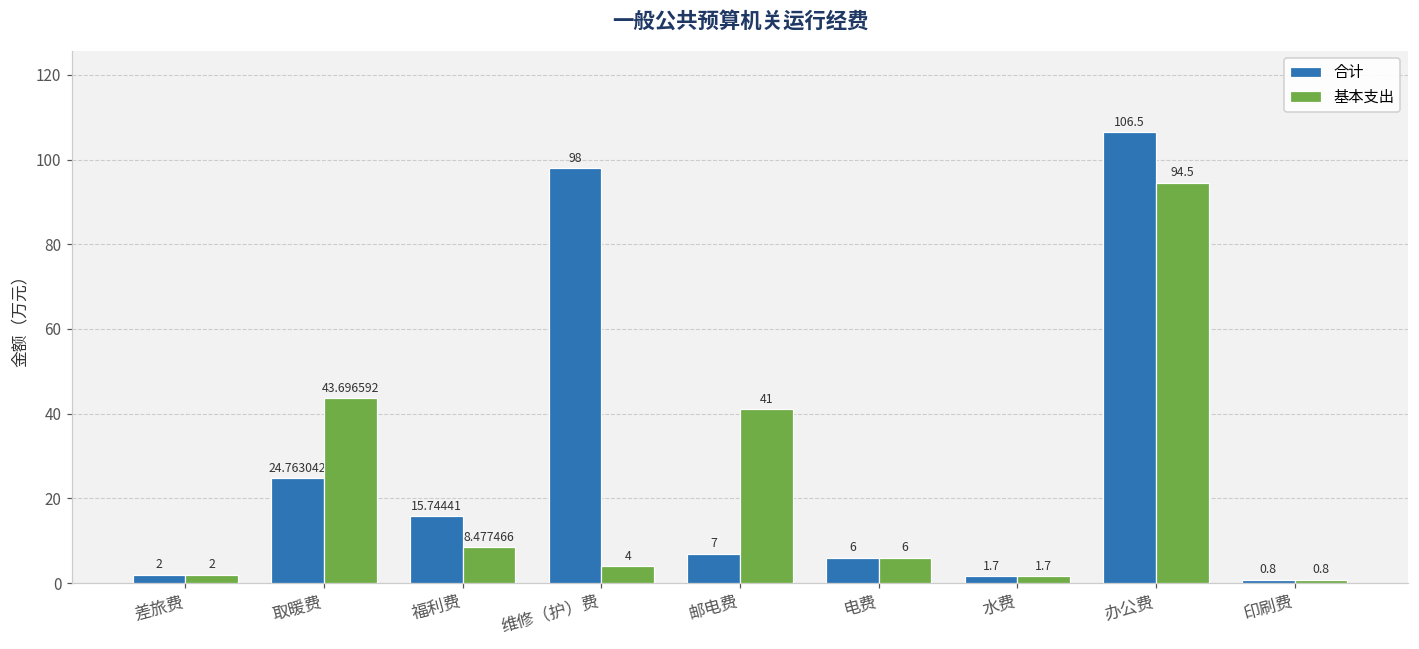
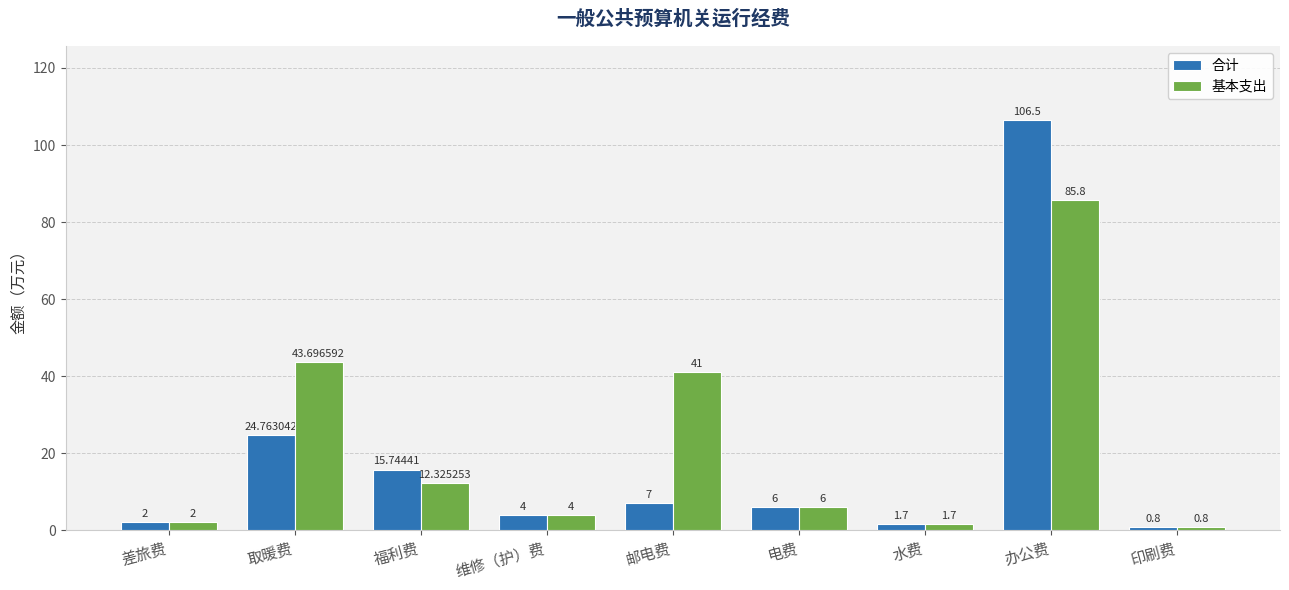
基本支出, 福利费: 8.477466 -> 12.325253
合计, 维修（护）费: 98 -> 4
基本支出, 办公费: 94.5 -> 85.8
